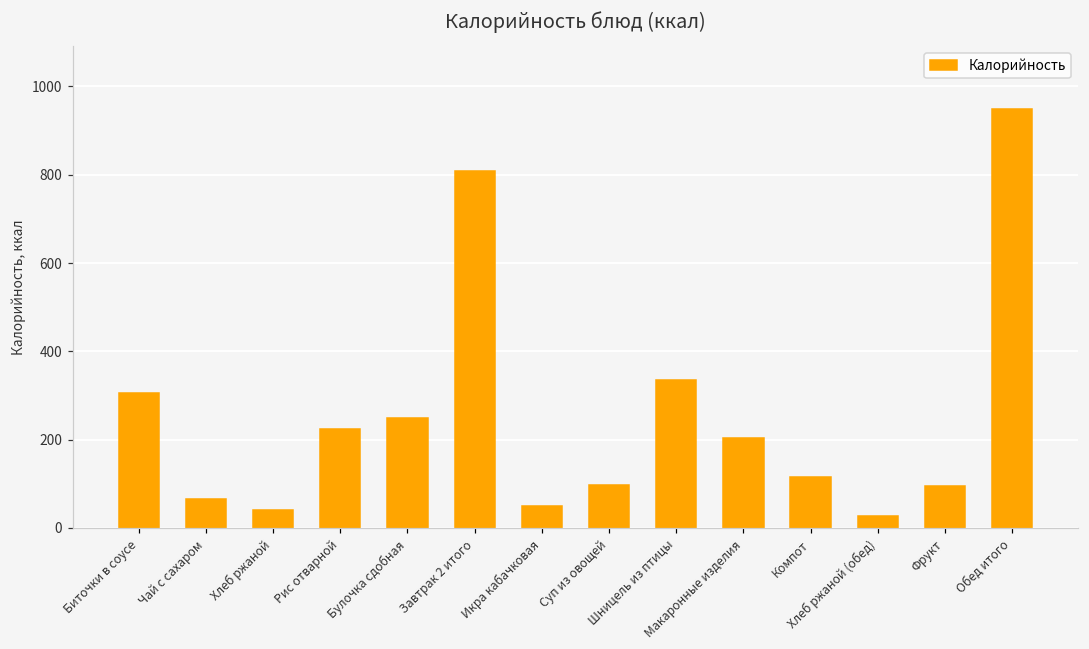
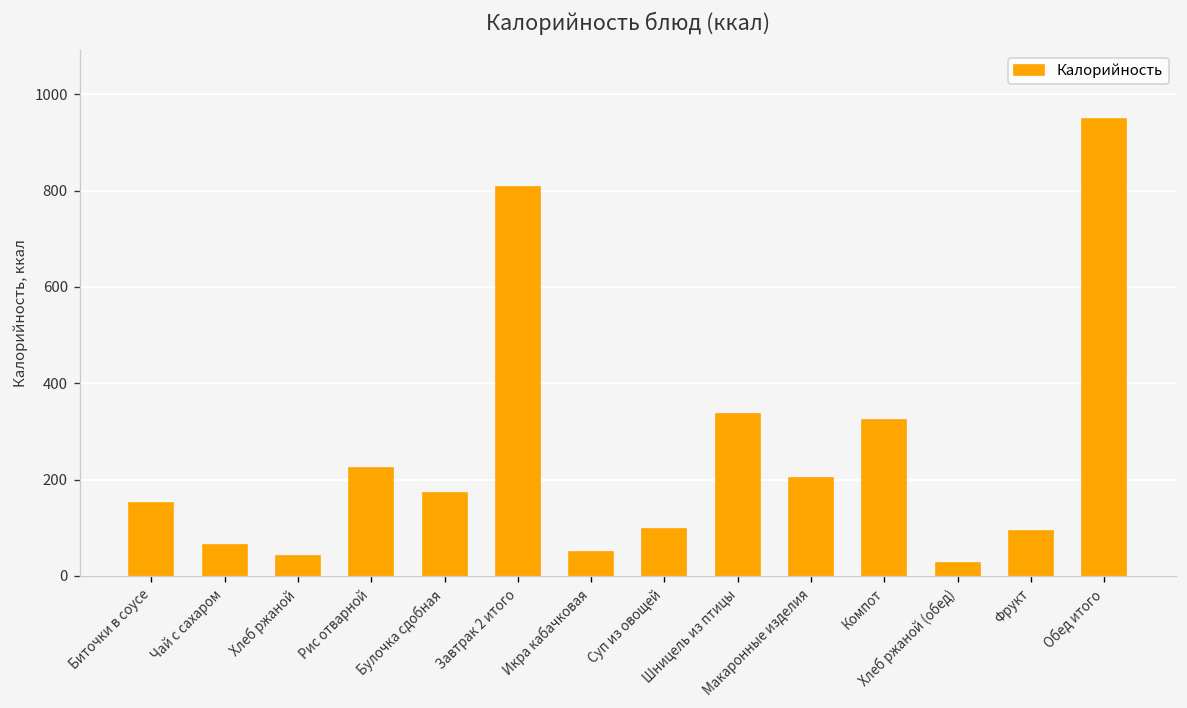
Биточки в соусе: 310 -> 150
Булочка сдобная: 250 -> 170
Компот: 120 -> 320
